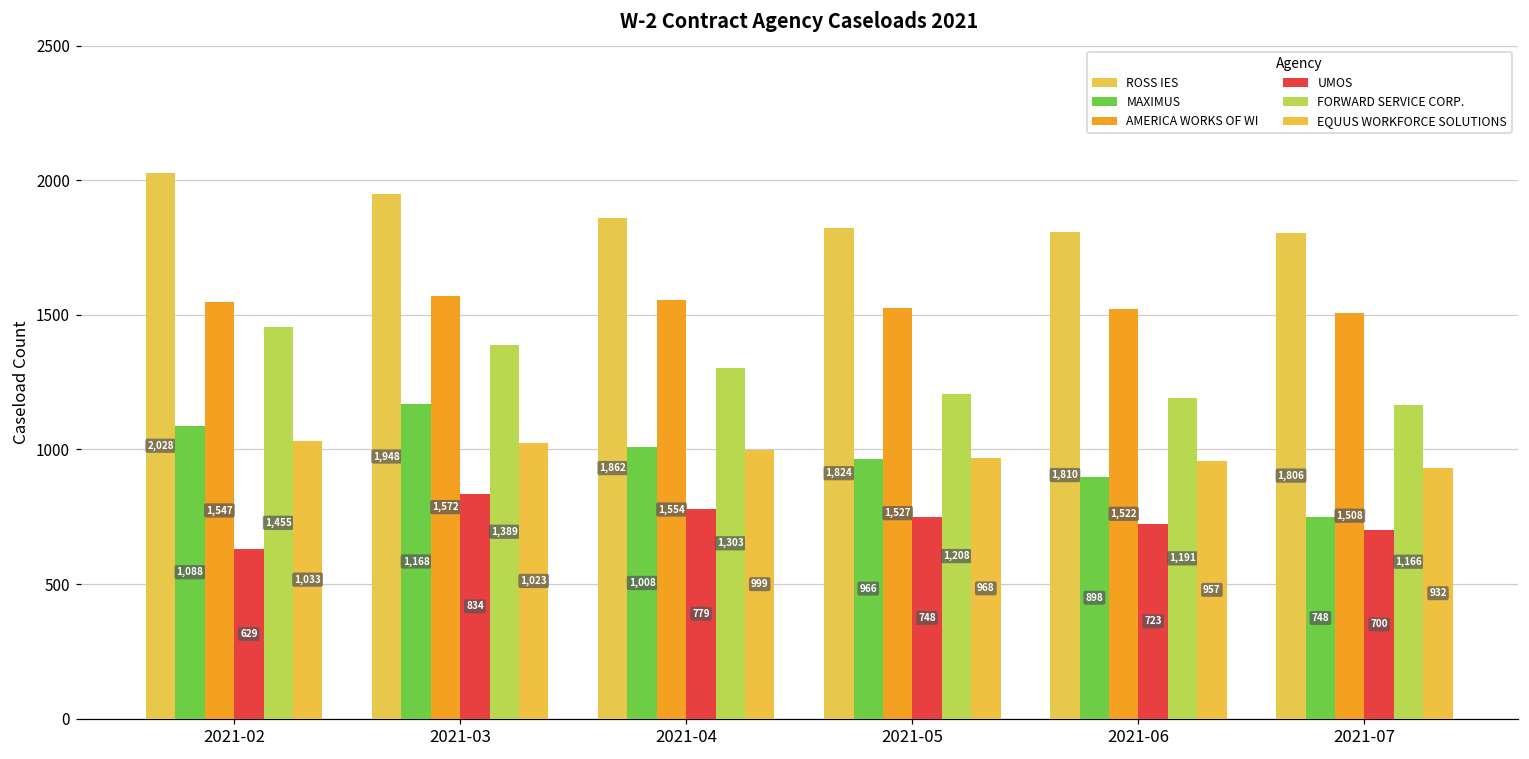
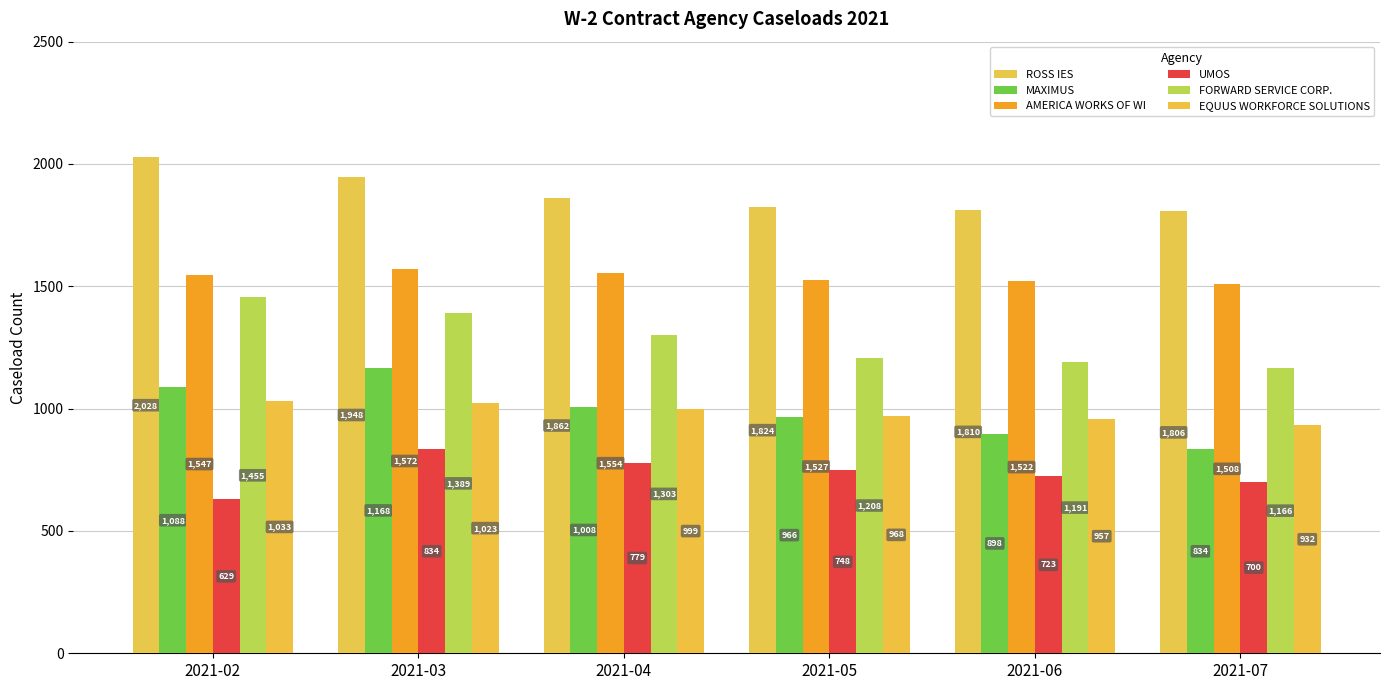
MAXIMUS, 2021-07: 748 -> 834
